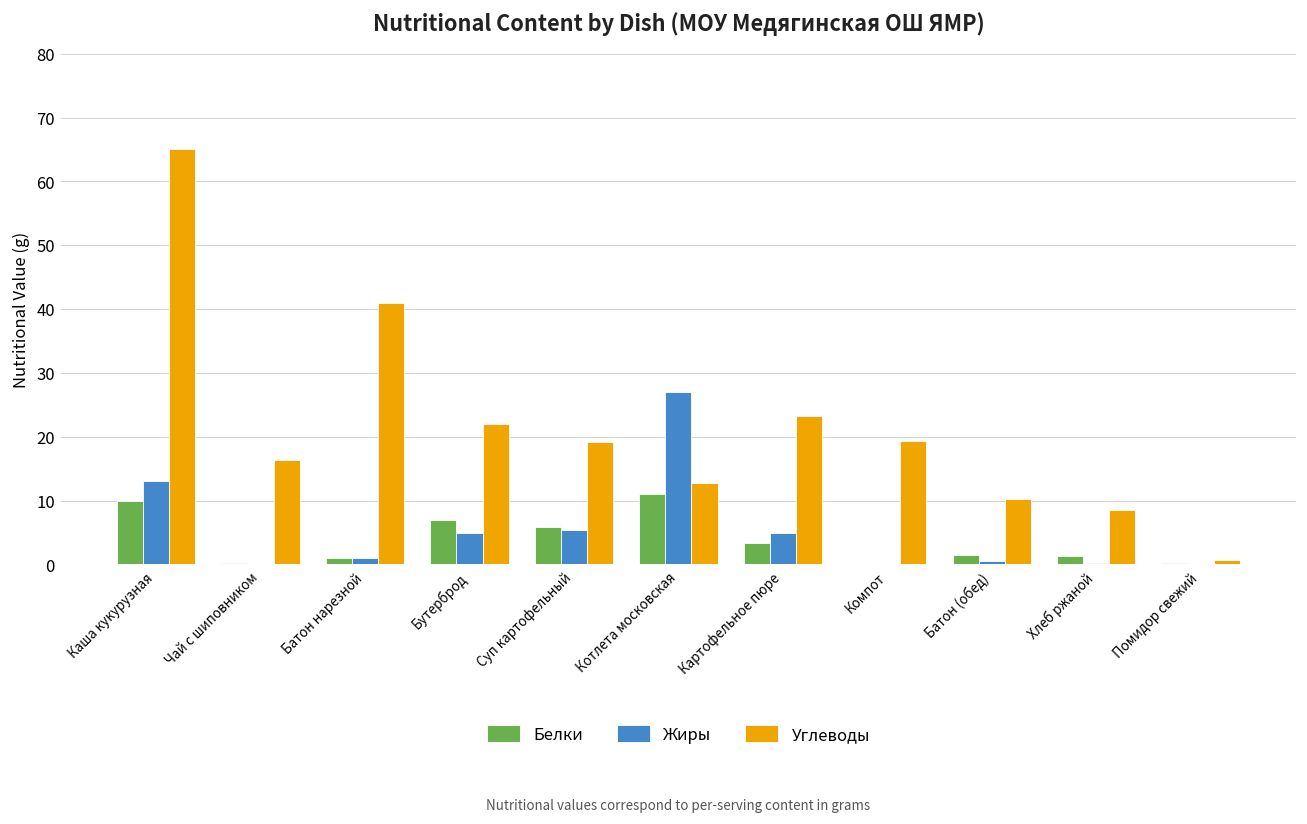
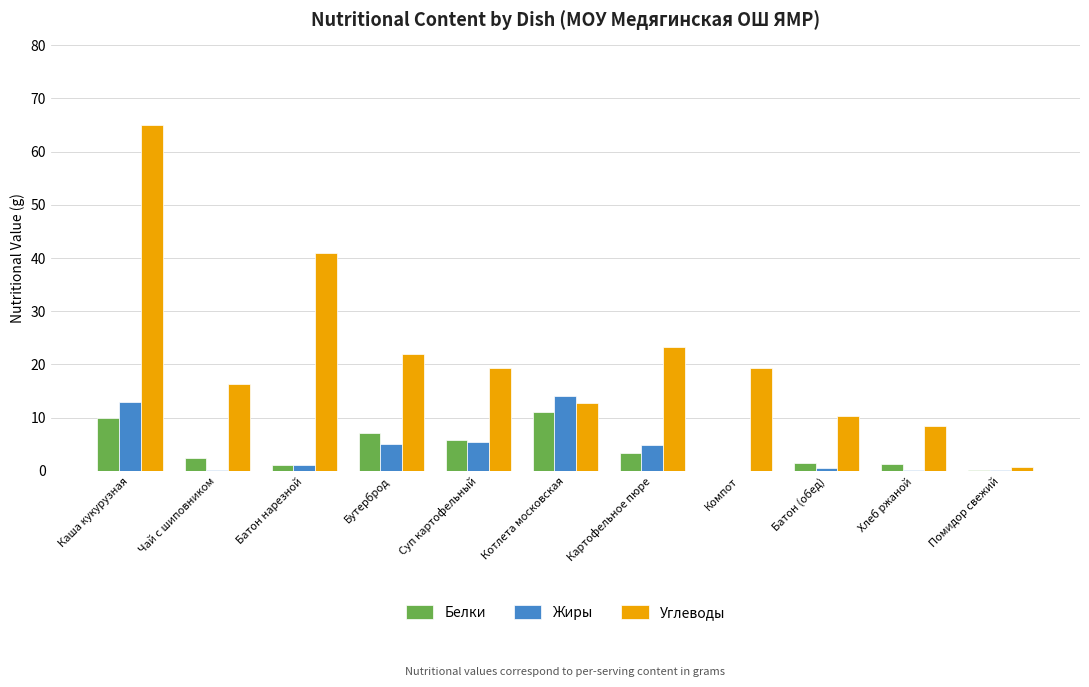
Белки, Чай с шиповником: 0 -> 2
Жиры, Котлета московская: 27 -> 14
